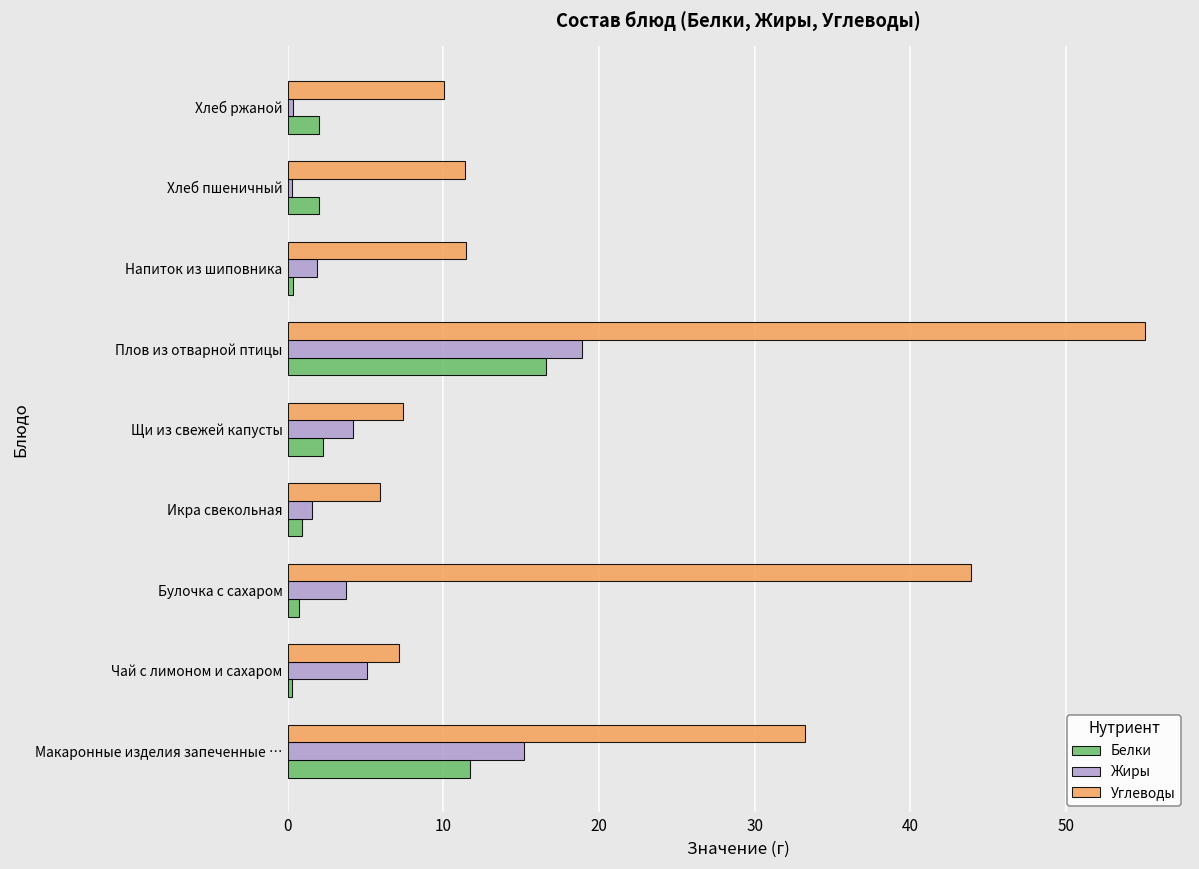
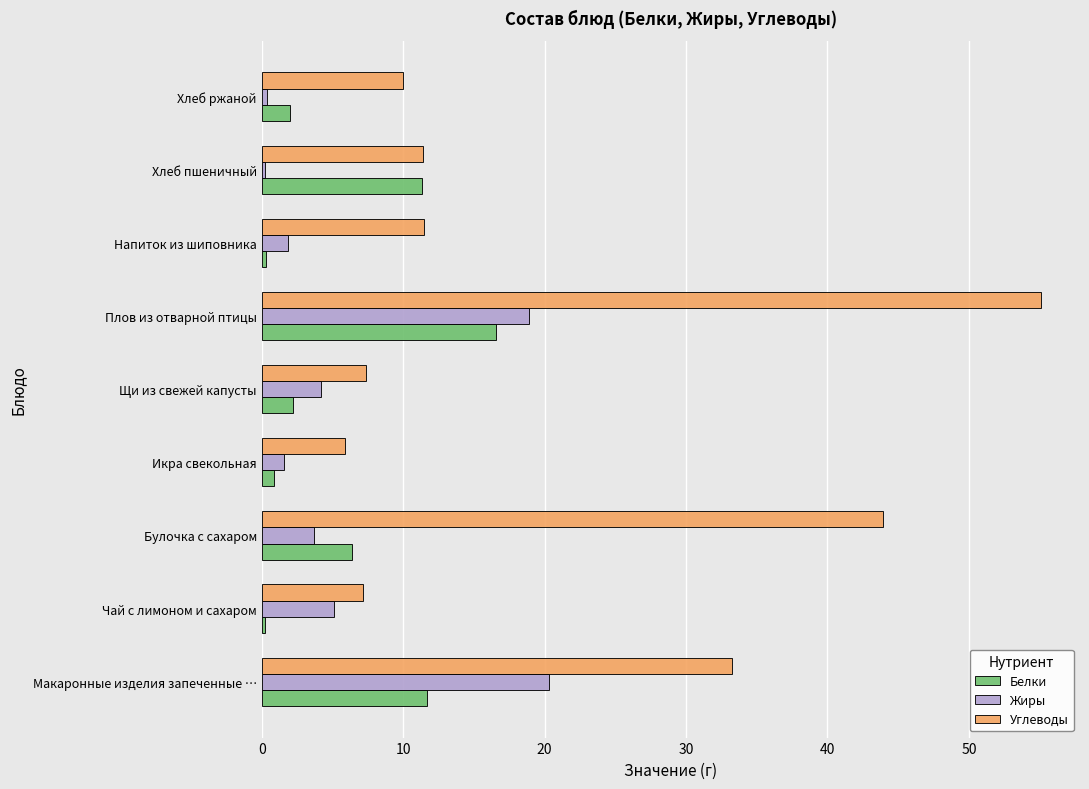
Белки, Хлеб пшеничный: 2.0 -> 11.3
Белки, Булочка с сахаром: 0.7 -> 6.4
Жиры, Макаронные изделия запеченные …: 15.2 -> 20.3
